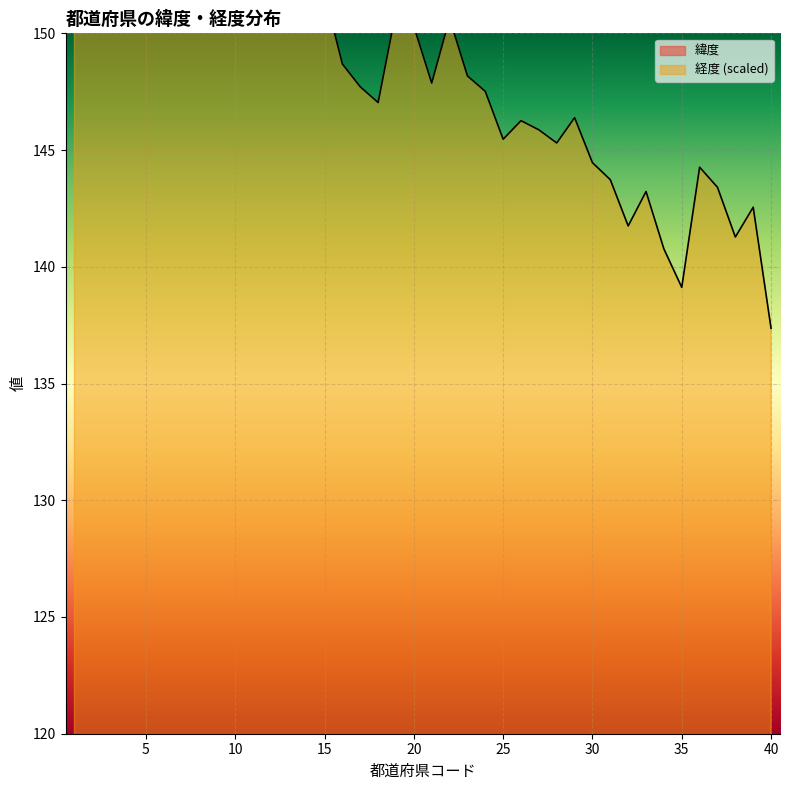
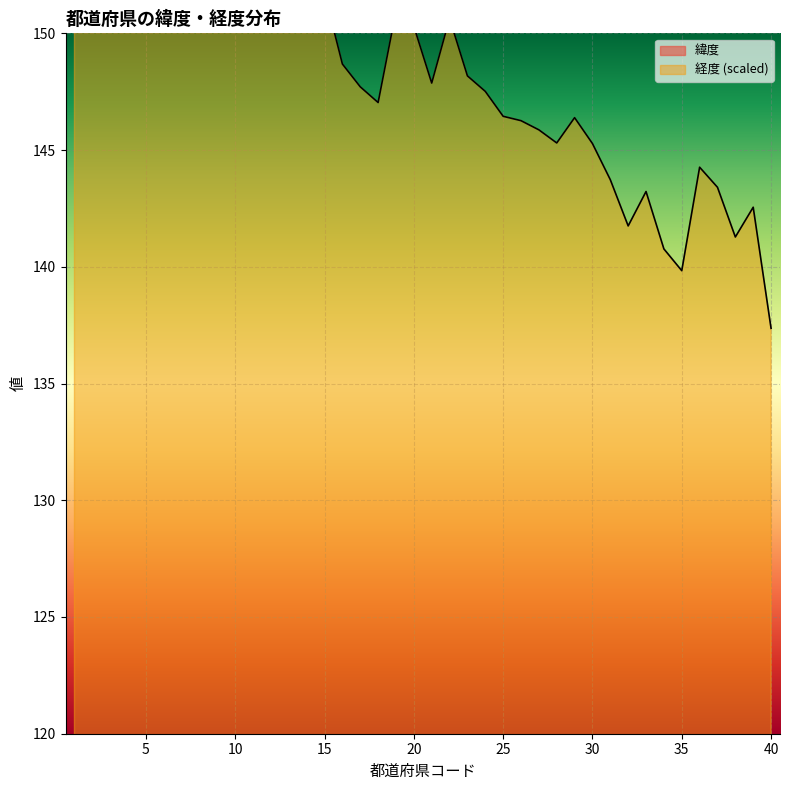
経度 (scaled), 25: 145.5 -> 146.4
経度 (scaled), 30: 144.5 -> 145.3
経度 (scaled), 35: 139.1 -> 139.8
